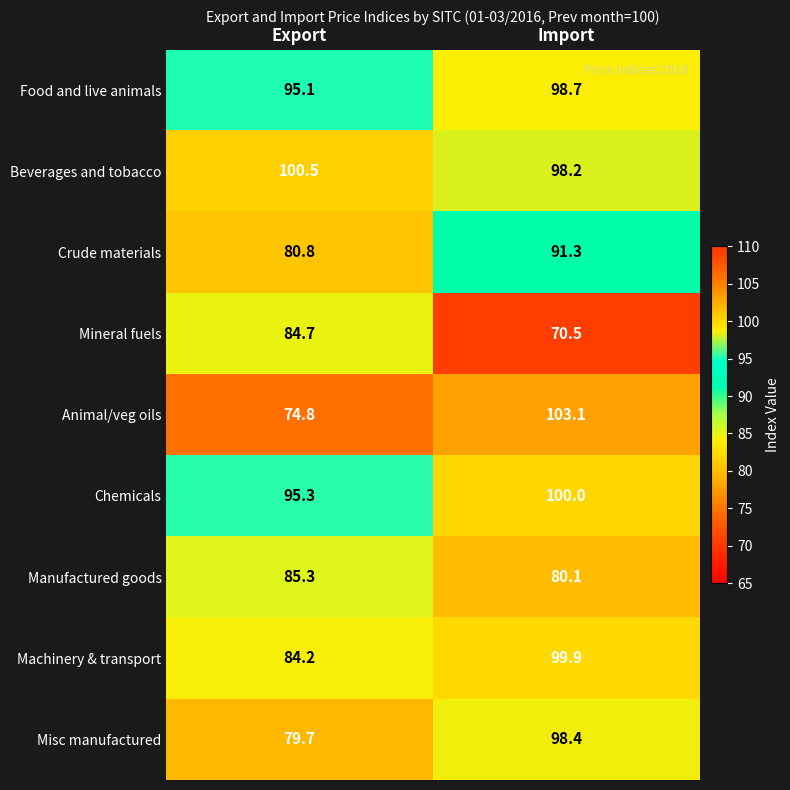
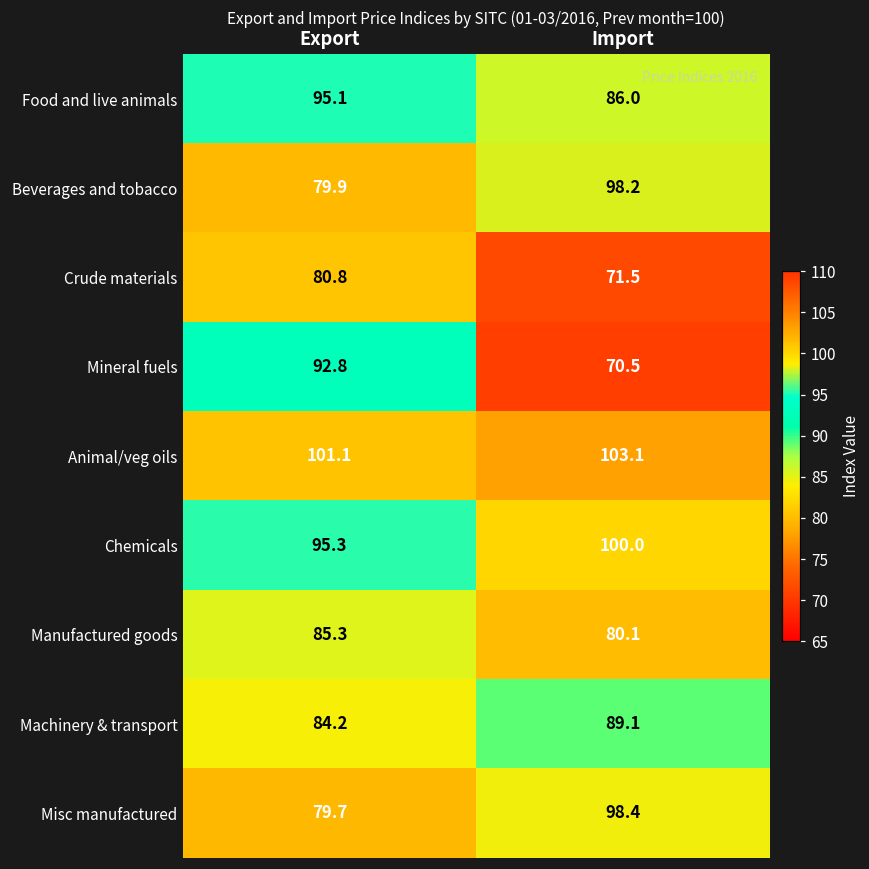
Food and live animals, Import: 98.7 -> 86.0
Beverages and tobacco, Export: 100.5 -> 79.9
Crude materials, Import: 91.3 -> 71.5
Mineral fuels, Export: 84.7 -> 92.8
Animal/veg oils, Export: 74.8 -> 101.1
Machinery & transport, Import: 99.9 -> 89.1
